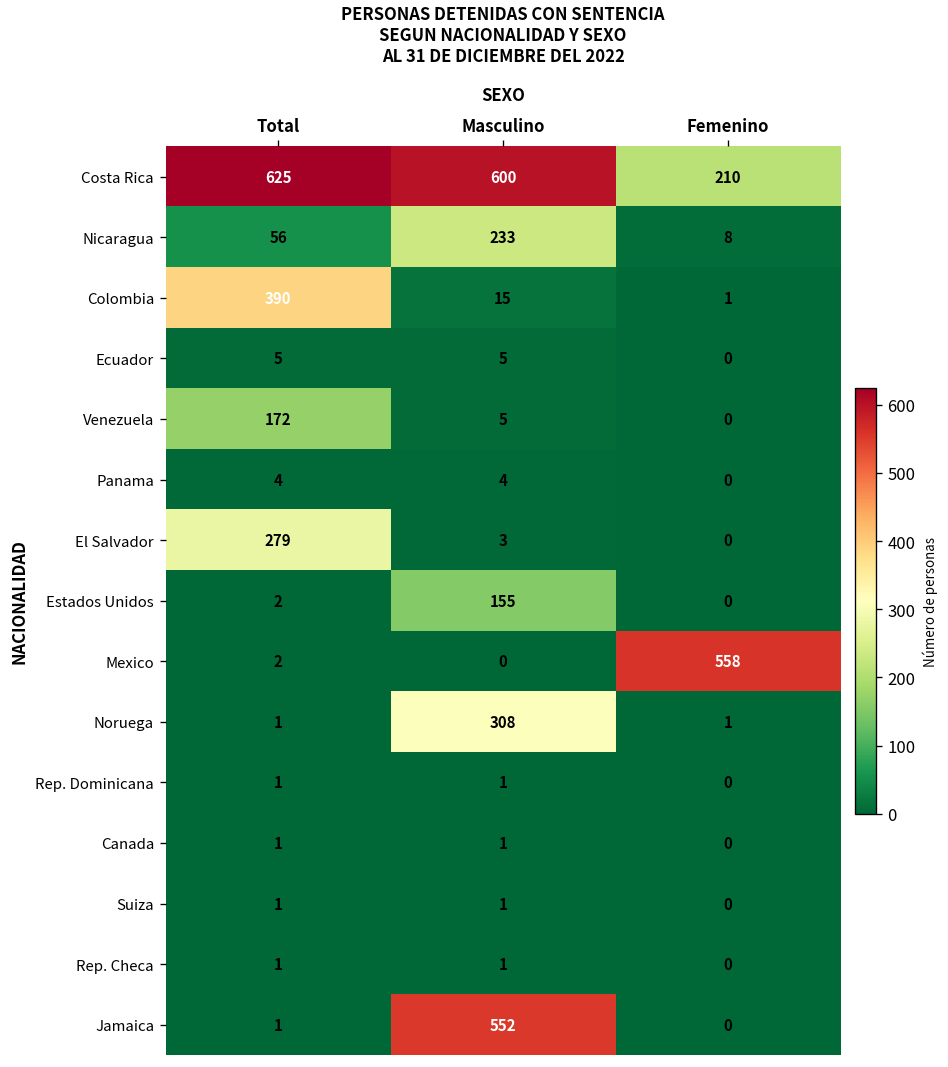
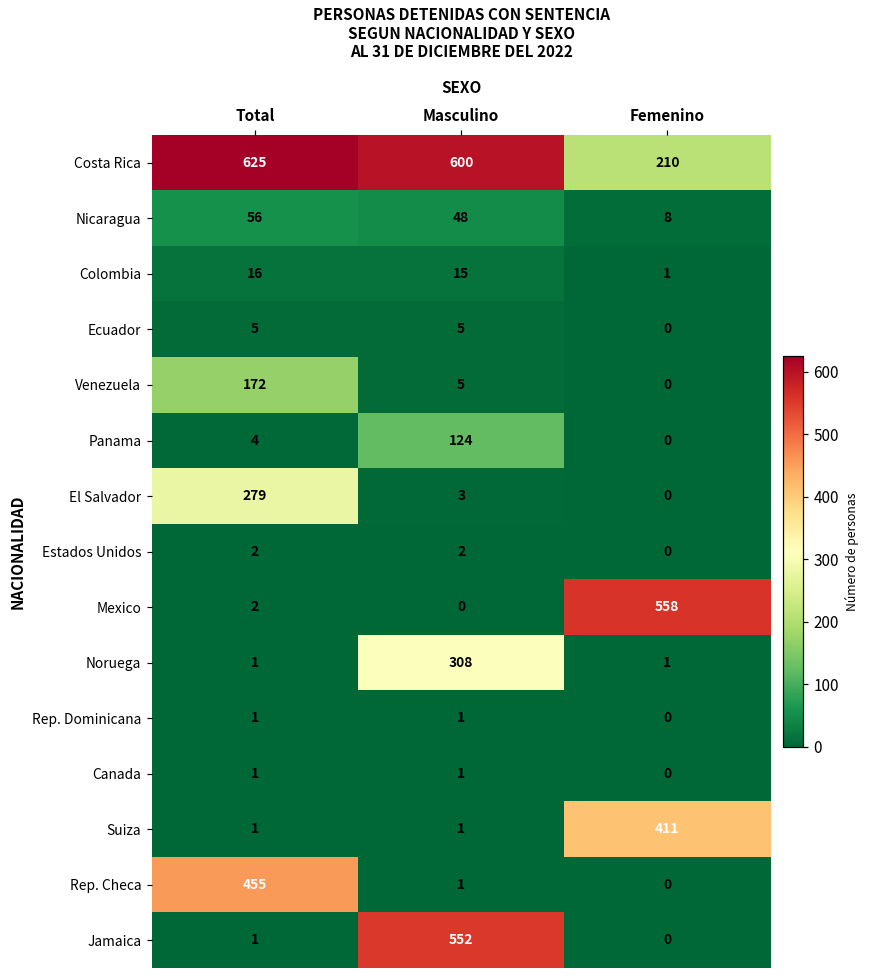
Nicaragua, Masculino: 233 -> 48
Colombia, Total: 390 -> 16
Panama, Masculino: 4 -> 124
Estados Unidos, Masculino: 155 -> 2
Suiza, Femenino: 0 -> 411
Rep. Checa, Total: 1 -> 455
